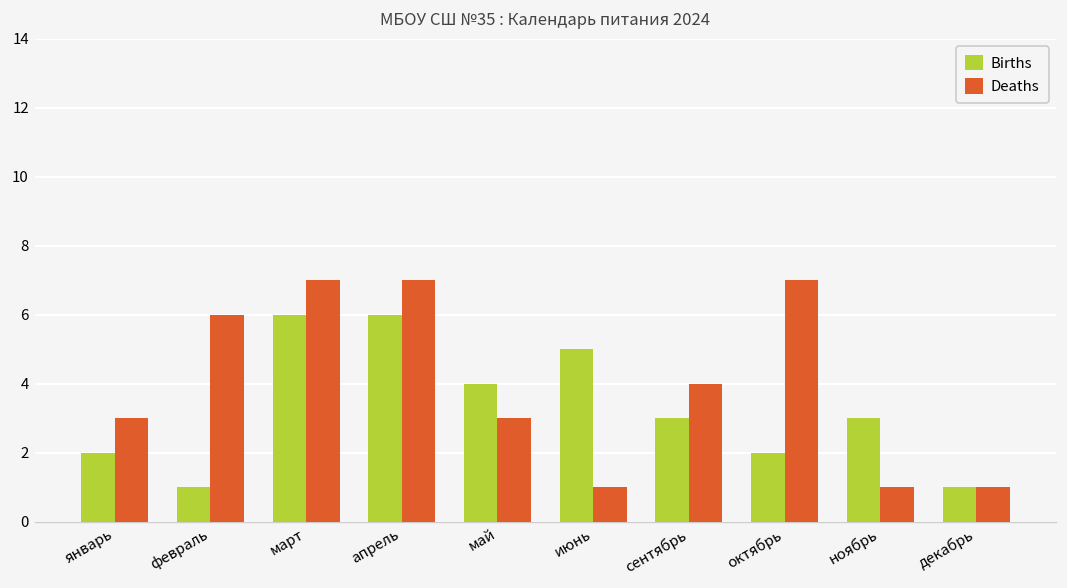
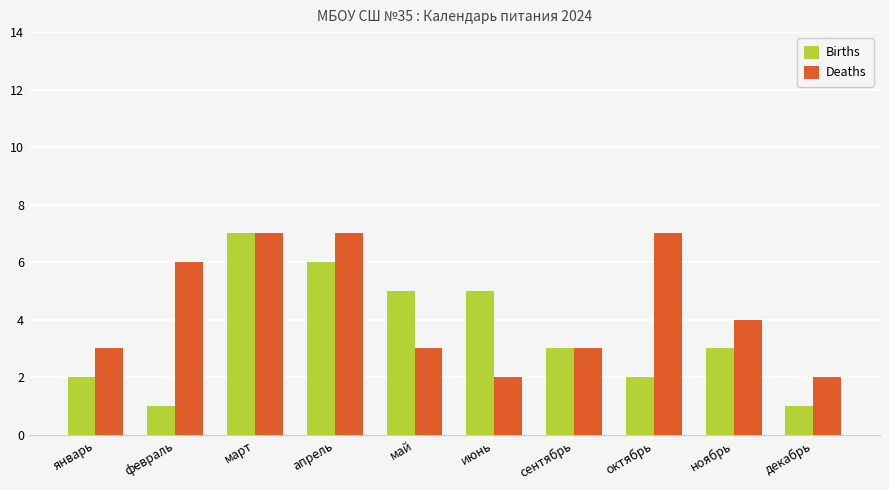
Births, март: 6 -> 7
Births, май: 4 -> 5
Deaths, июнь: 1 -> 2
Deaths, сентябрь: 4 -> 3
Deaths, ноябрь: 1 -> 4
Deaths, декабрь: 1 -> 2
